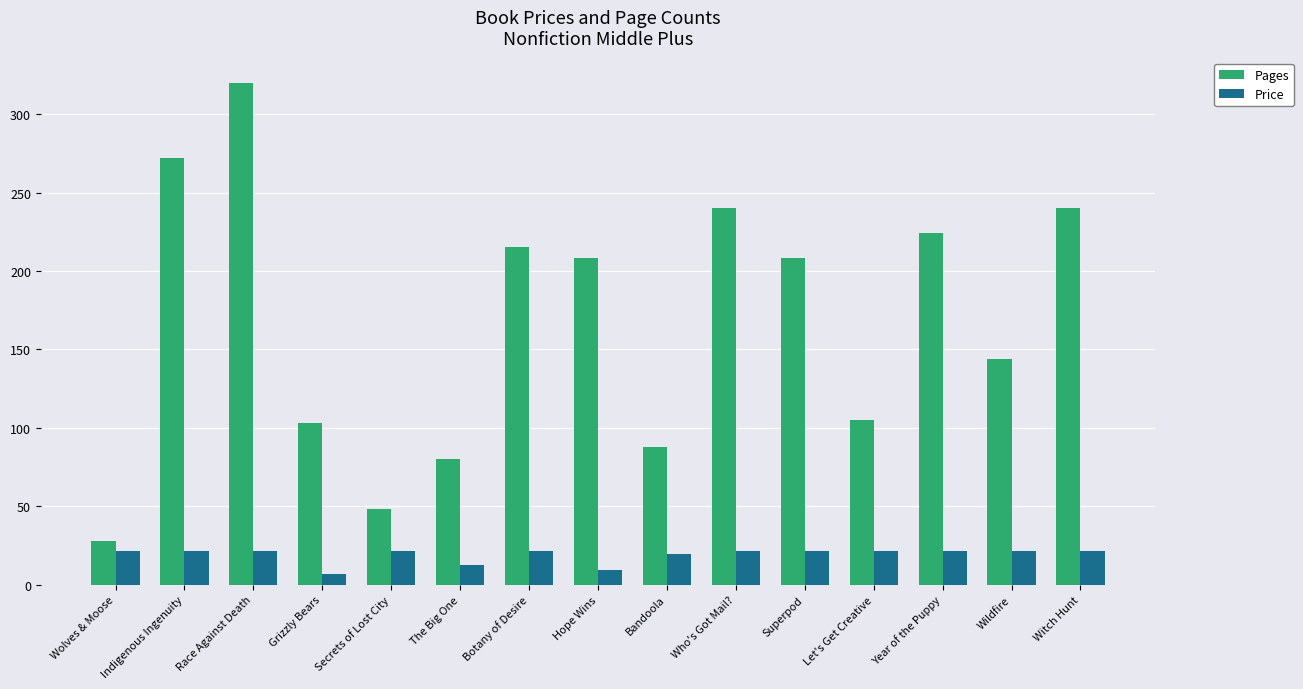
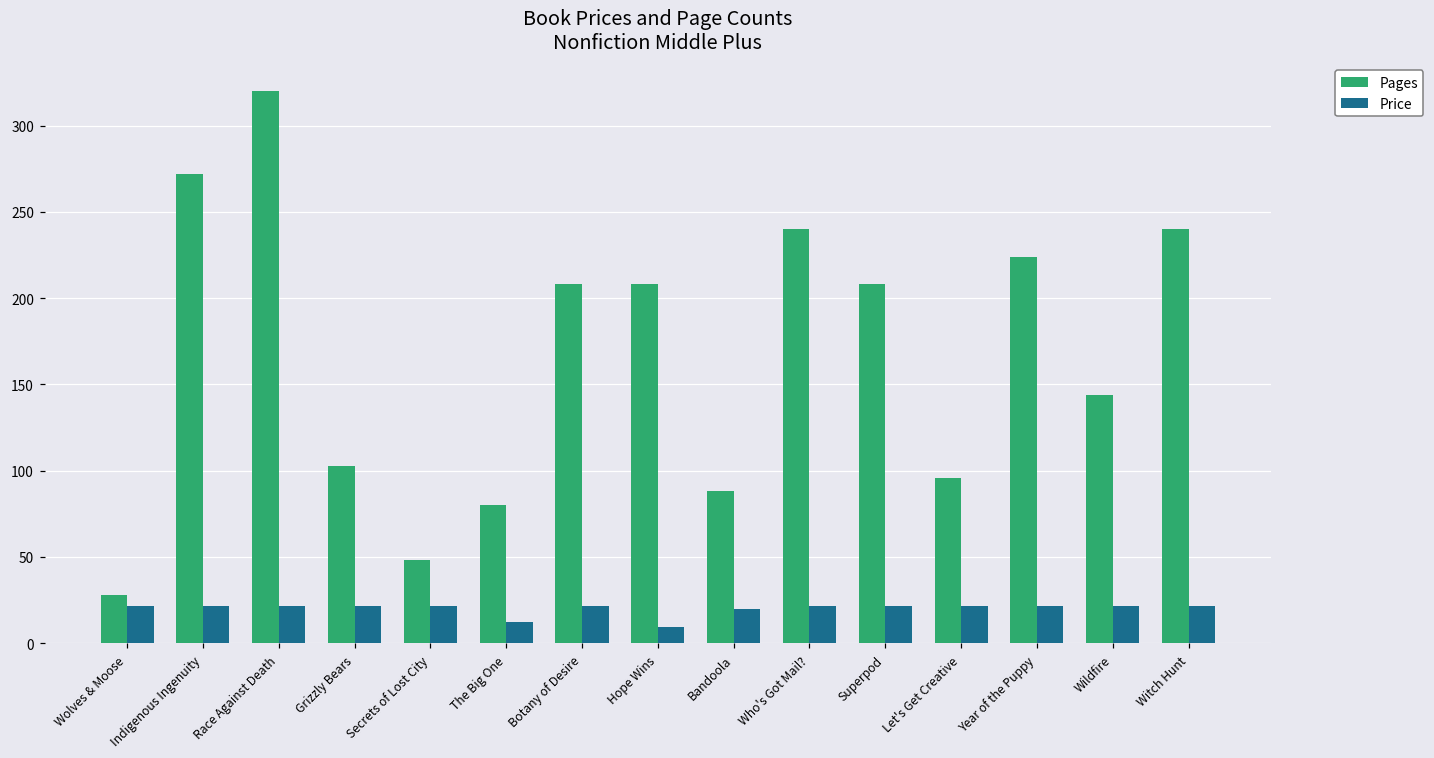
Price, Grizzly Bears: 7 -> 22
Pages, Botany of Desire: 215 -> 208
Pages, Let's Get Creative: 105 -> 96
